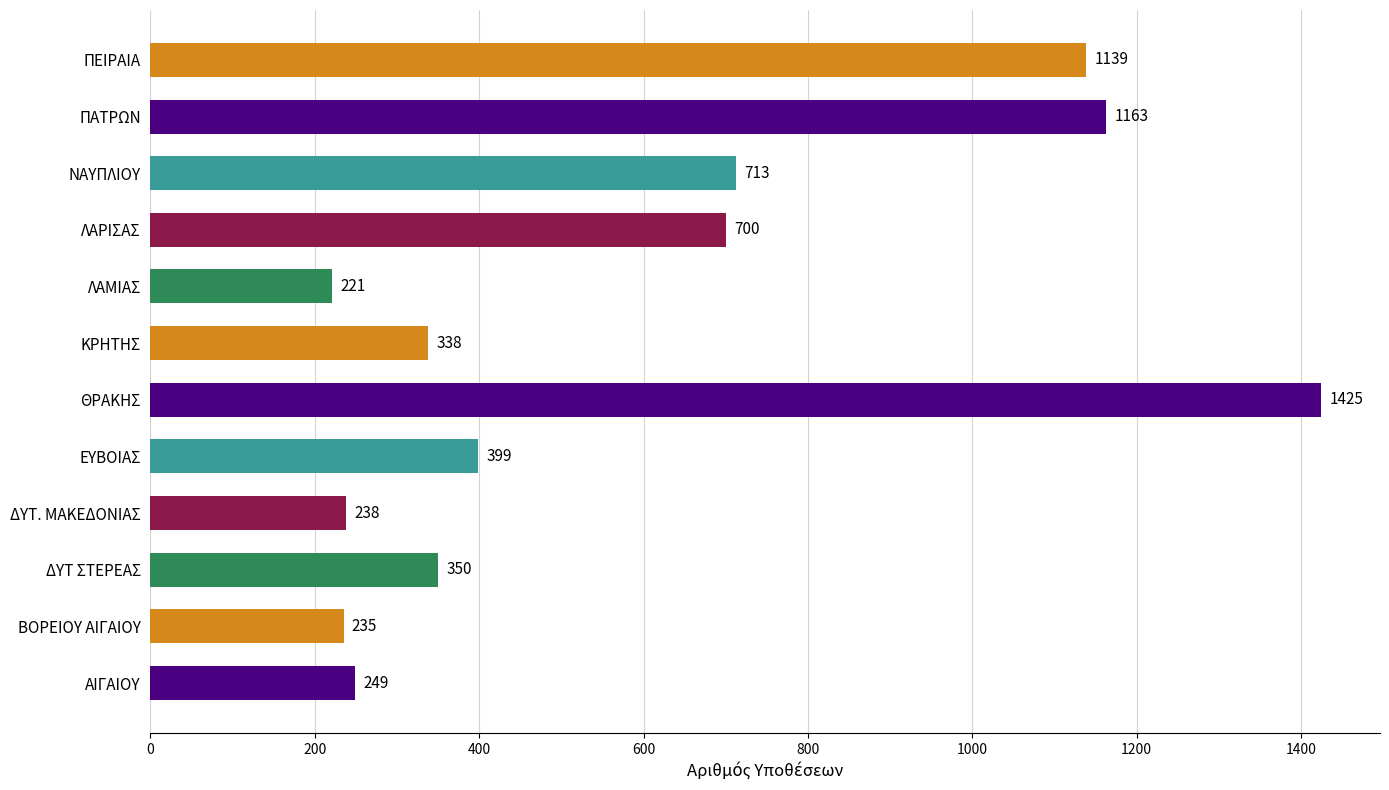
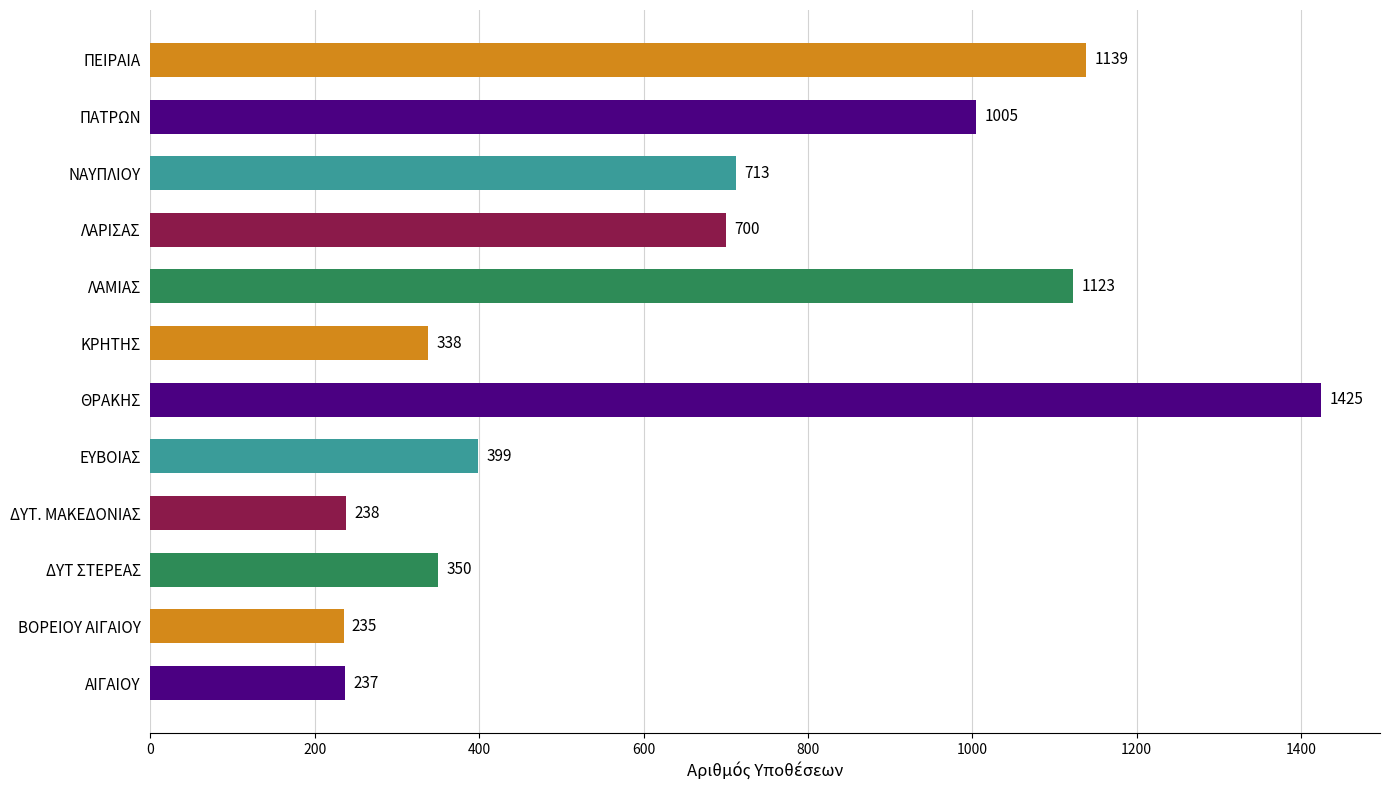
ΠΑΤΡΩΝ: 1163 -> 1005
ΛΑΜΙΑΣ: 221 -> 1123
ΑΙΓΑΙΟΥ: 249 -> 237
